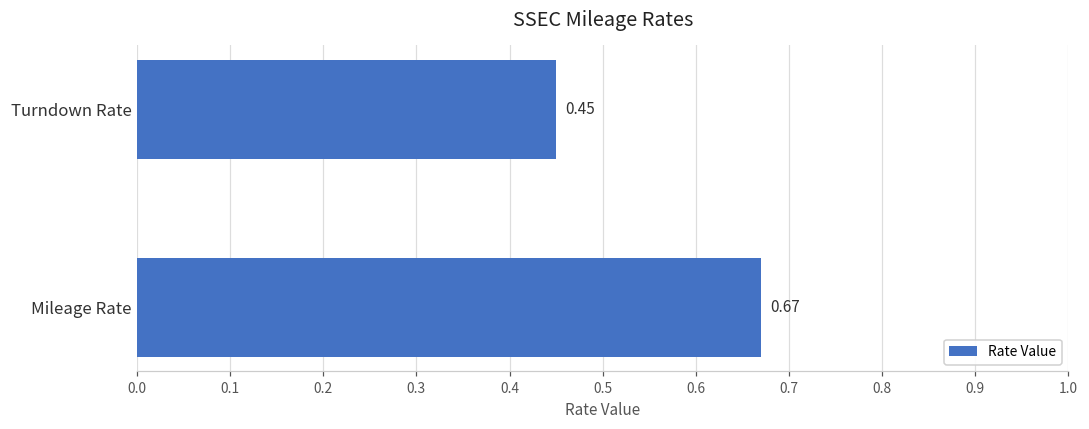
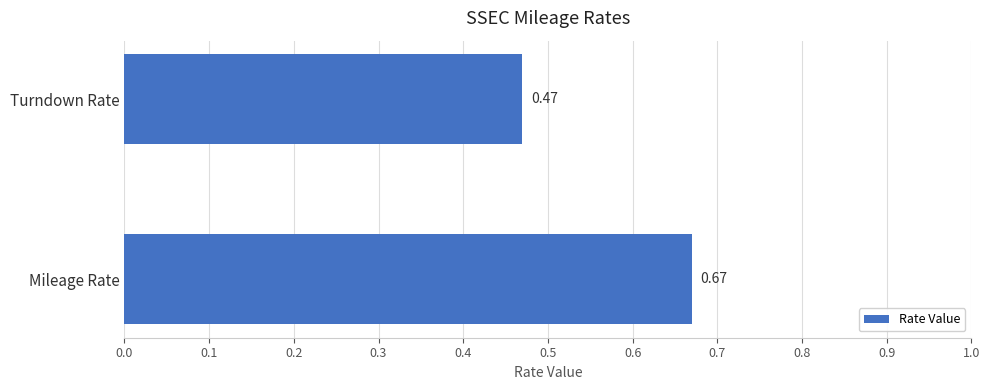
Turndown Rate: 0.45 -> 0.47
